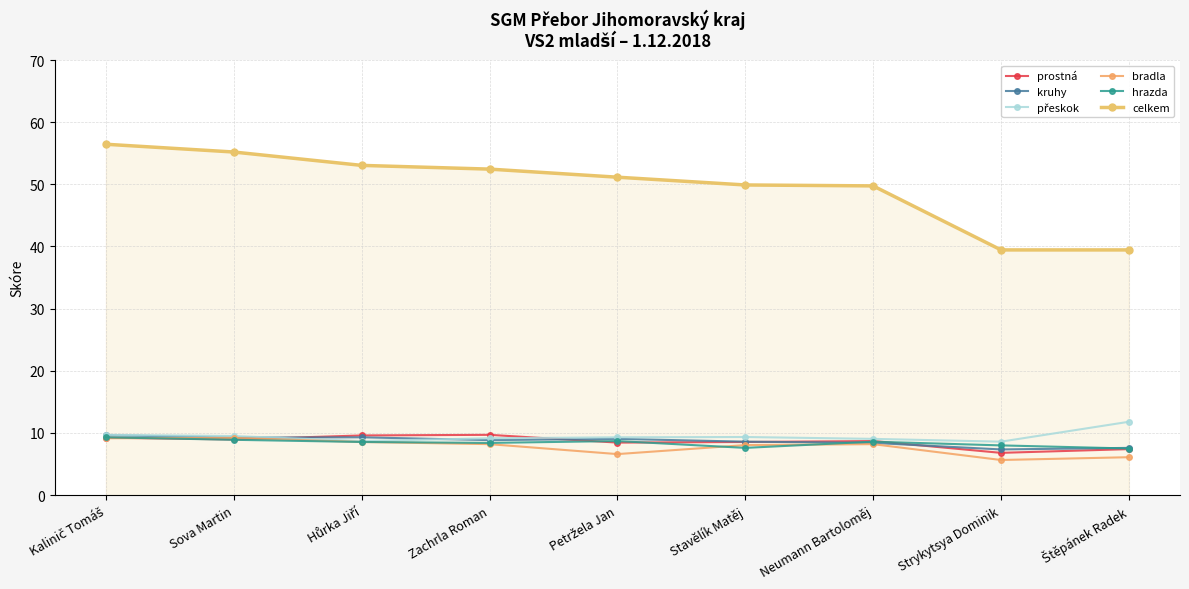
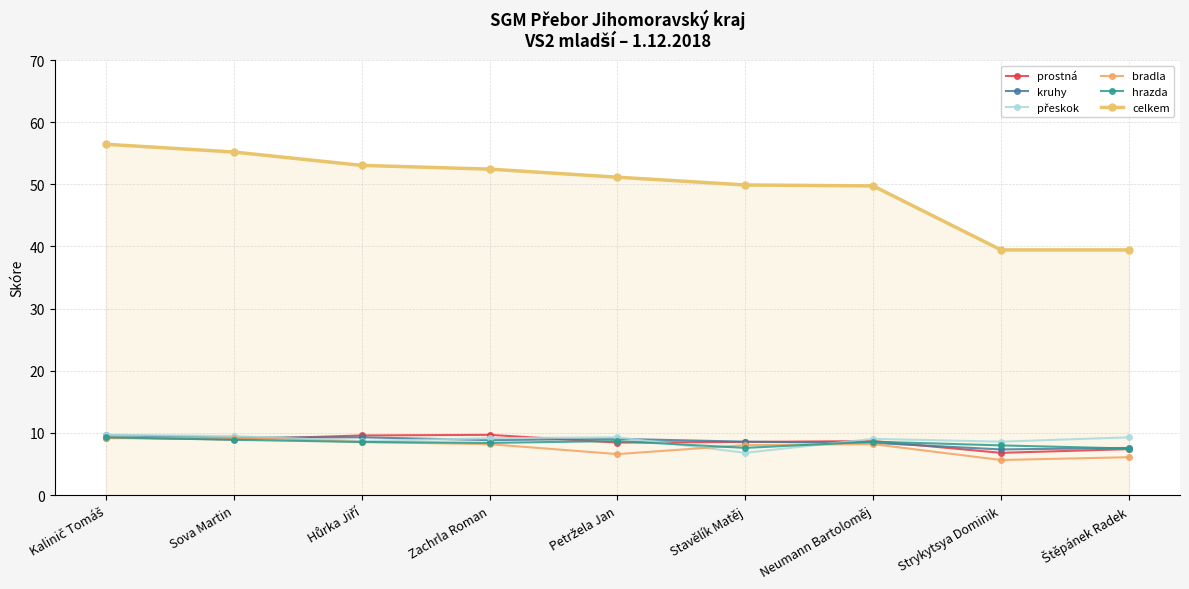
přeskok, Stavělík Matěj: 9 -> 7
přeskok, Štěpánek Radek: 12 -> 9
